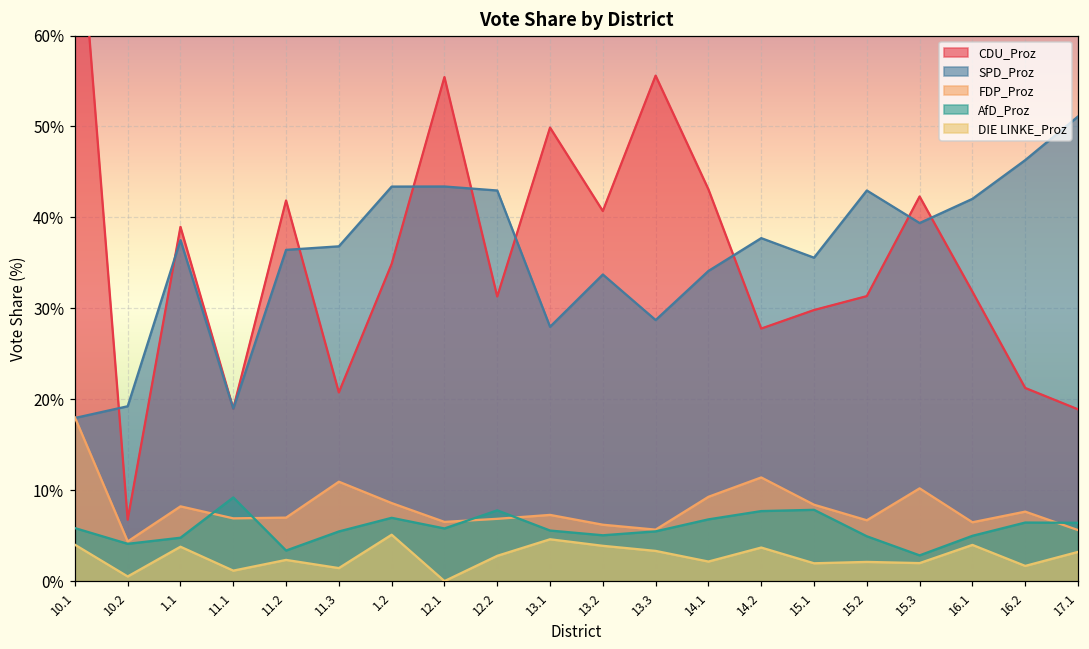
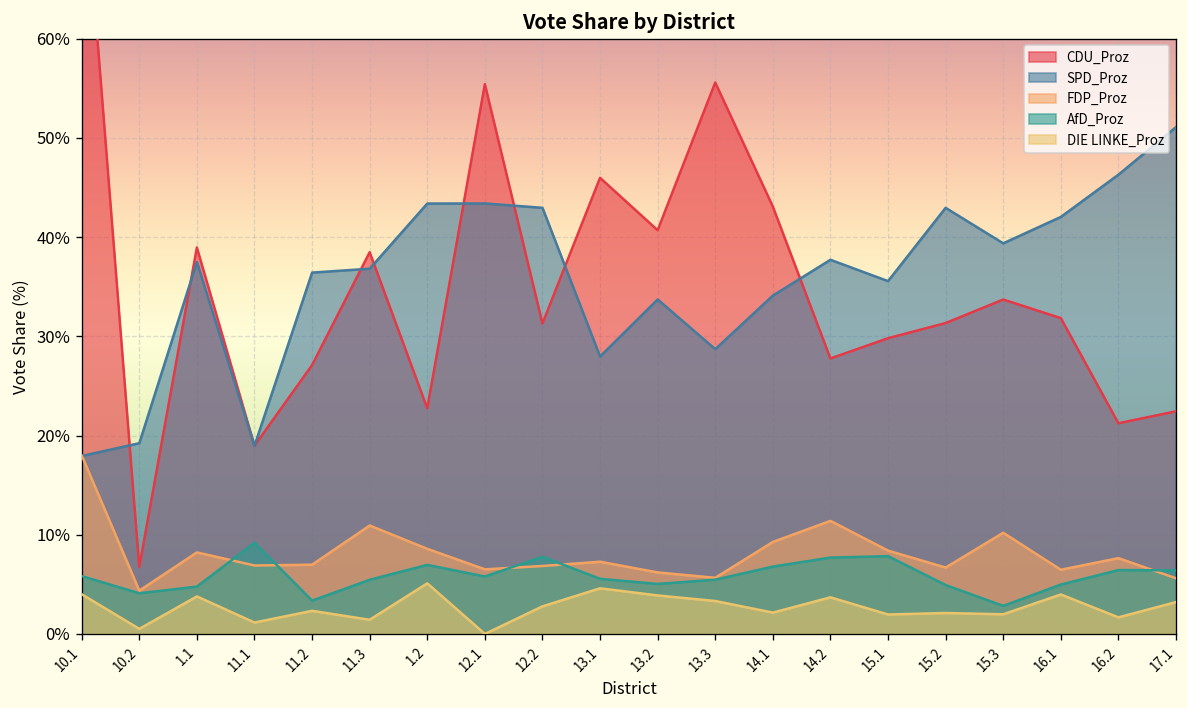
CDU_Proz, 11.2: 42% -> 27%
CDU_Proz, 11.3: 21% -> 38%
CDU_Proz, 1.2: 35% -> 23%
CDU_Proz, 13.1: 50% -> 46%
CDU_Proz, 15.3: 42% -> 34%
CDU_Proz, 17.1: 19% -> 22%
